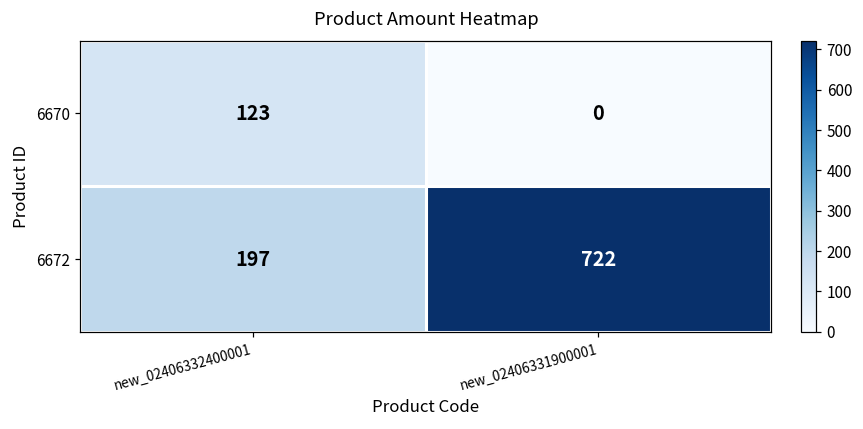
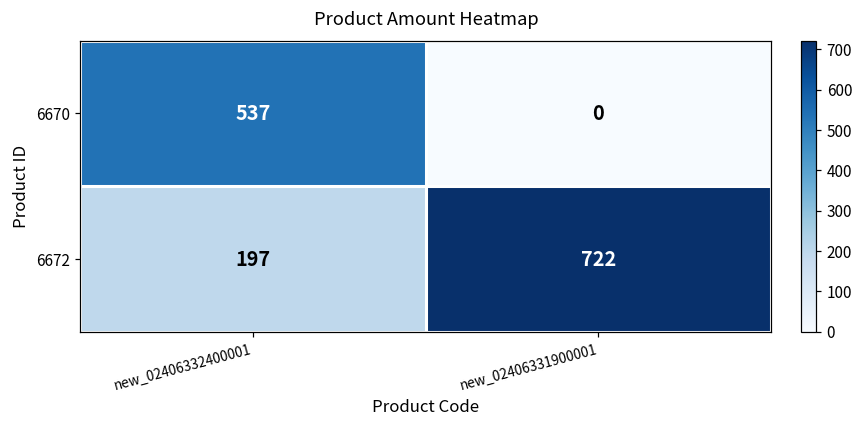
6670, new_02406332400001: 123 -> 537
